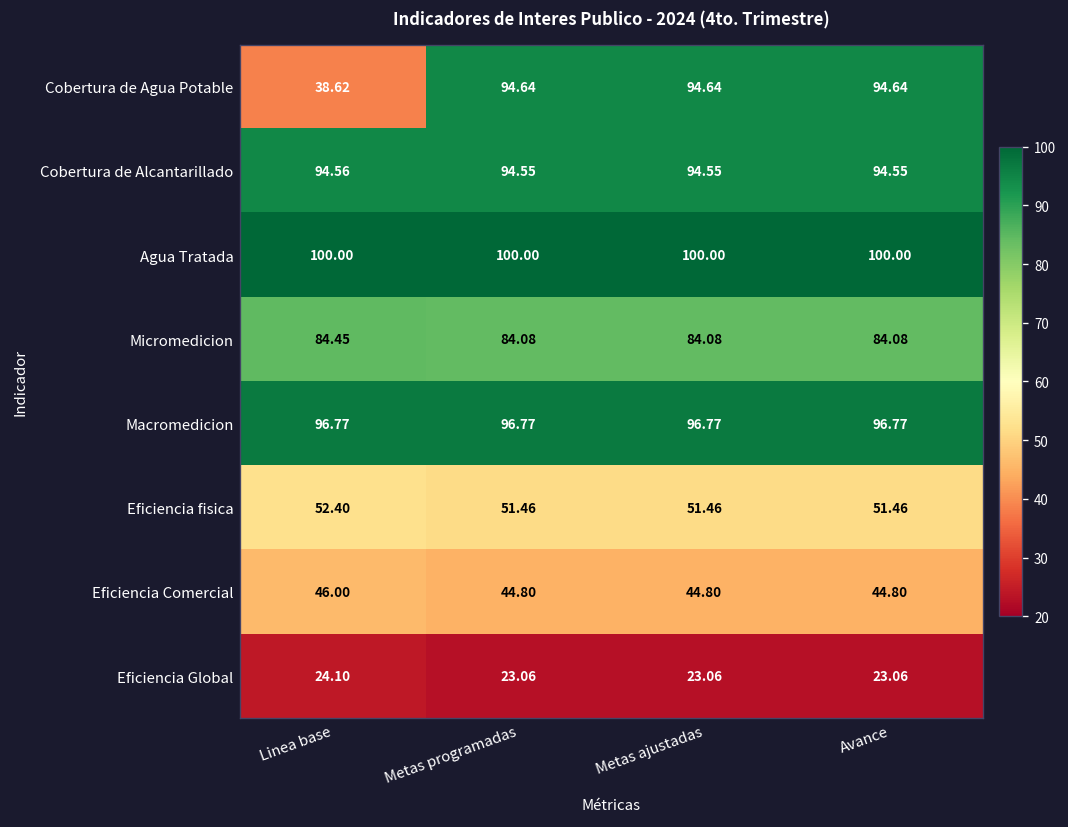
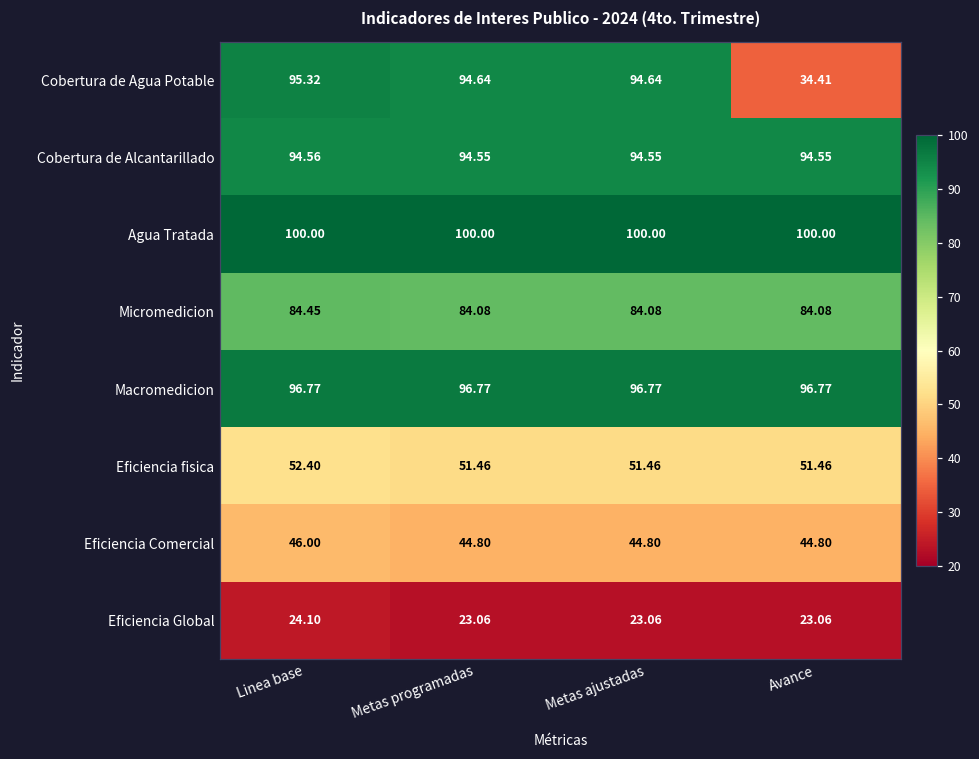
Cobertura de Agua Potable, Linea base: 38.62 -> 95.32
Cobertura de Agua Potable, Avance: 94.64 -> 34.41
